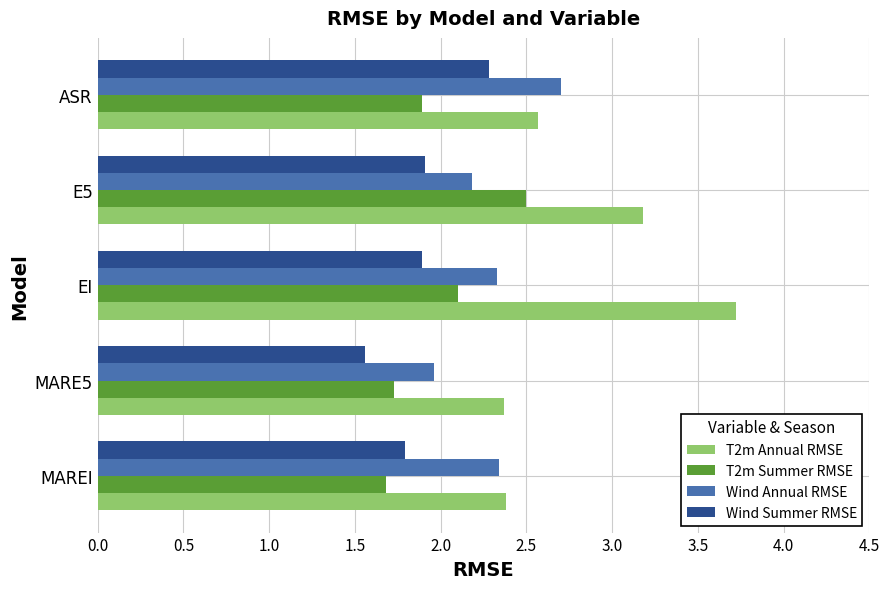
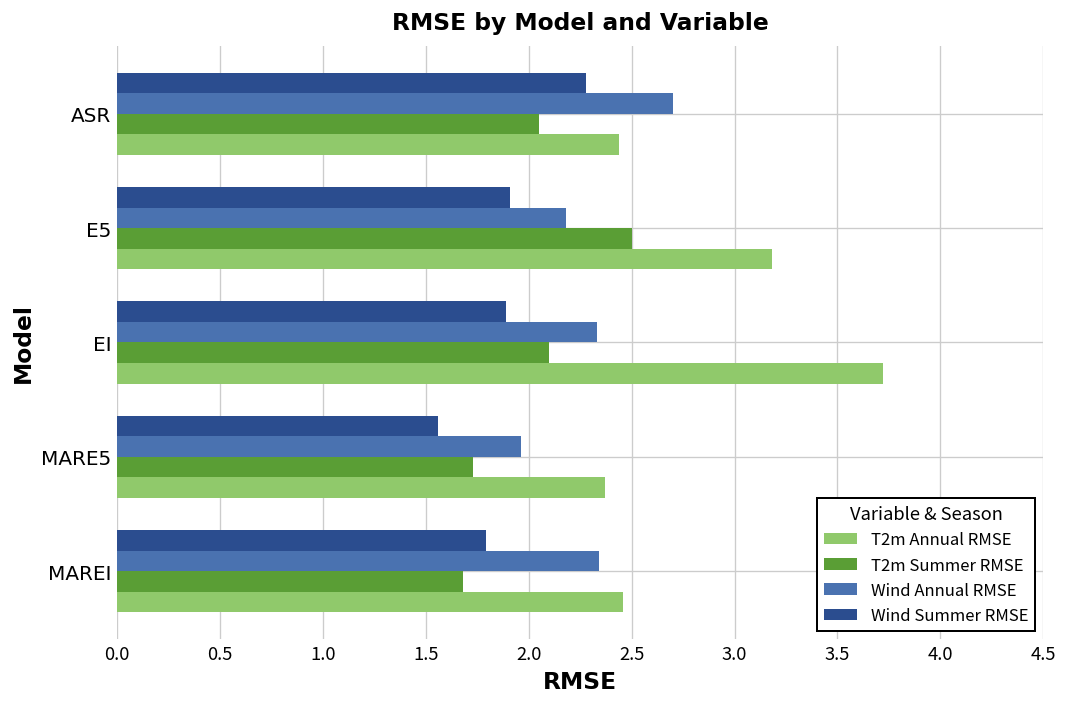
T2m Summer RMSE, ASR: 1.89 -> 2.05
T2m Annual RMSE, ASR: 2.57 -> 2.44
T2m Annual RMSE, MAREI: 2.38 -> 2.46
